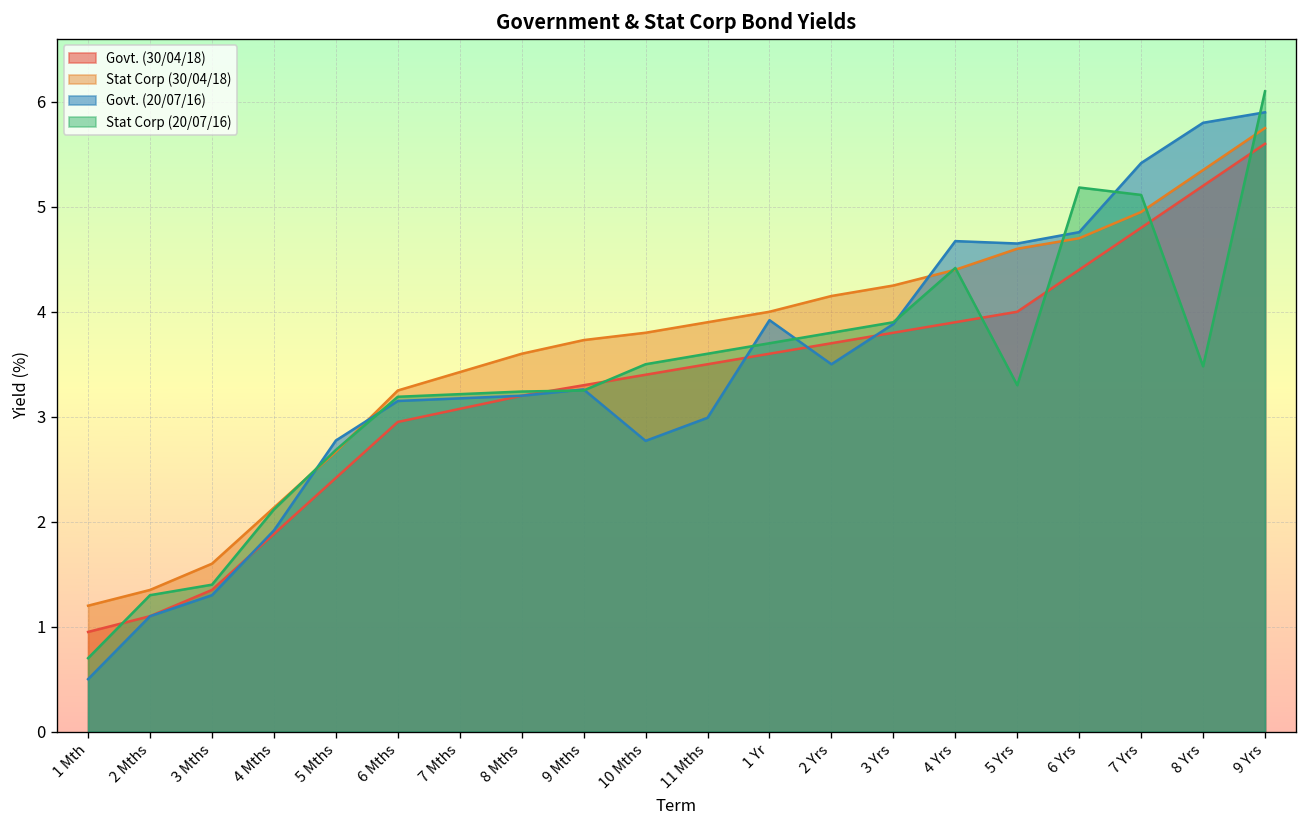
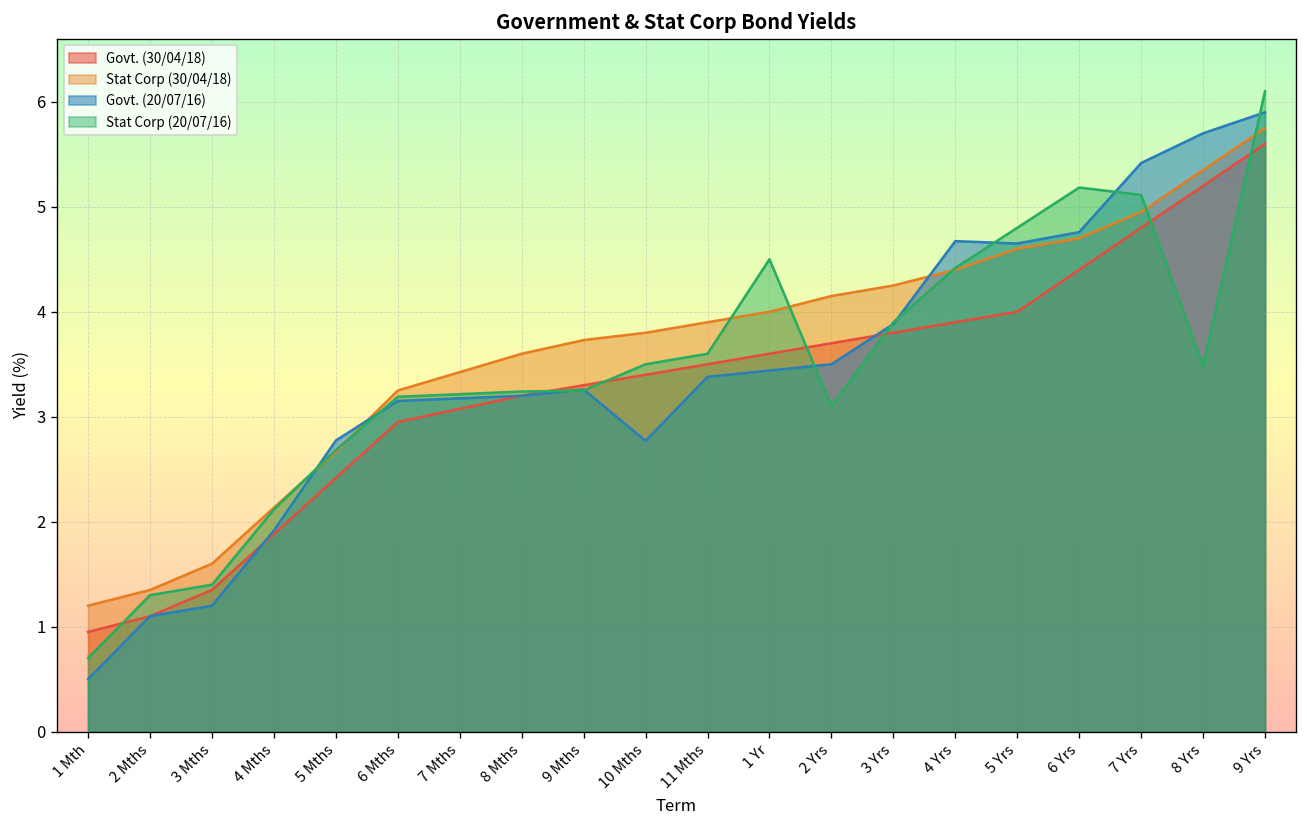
Govt. (20/07/16), 3 Mths: 1.3 -> 1.2
Govt. (20/07/16), 11 Mths: 3.0 -> 3.4
Govt. (20/07/16), 1 Yr: 3.9 -> 3.4
Stat Corp (20/07/16), 1 Yr: 3.7 -> 4.5
Stat Corp (20/07/16), 2 Yrs: 3.8 -> 3.1
Stat Corp (20/07/16), 5 Yrs: 3.3 -> 4.8
Govt. (20/07/16), 8 Yrs: 5.8 -> 5.7
